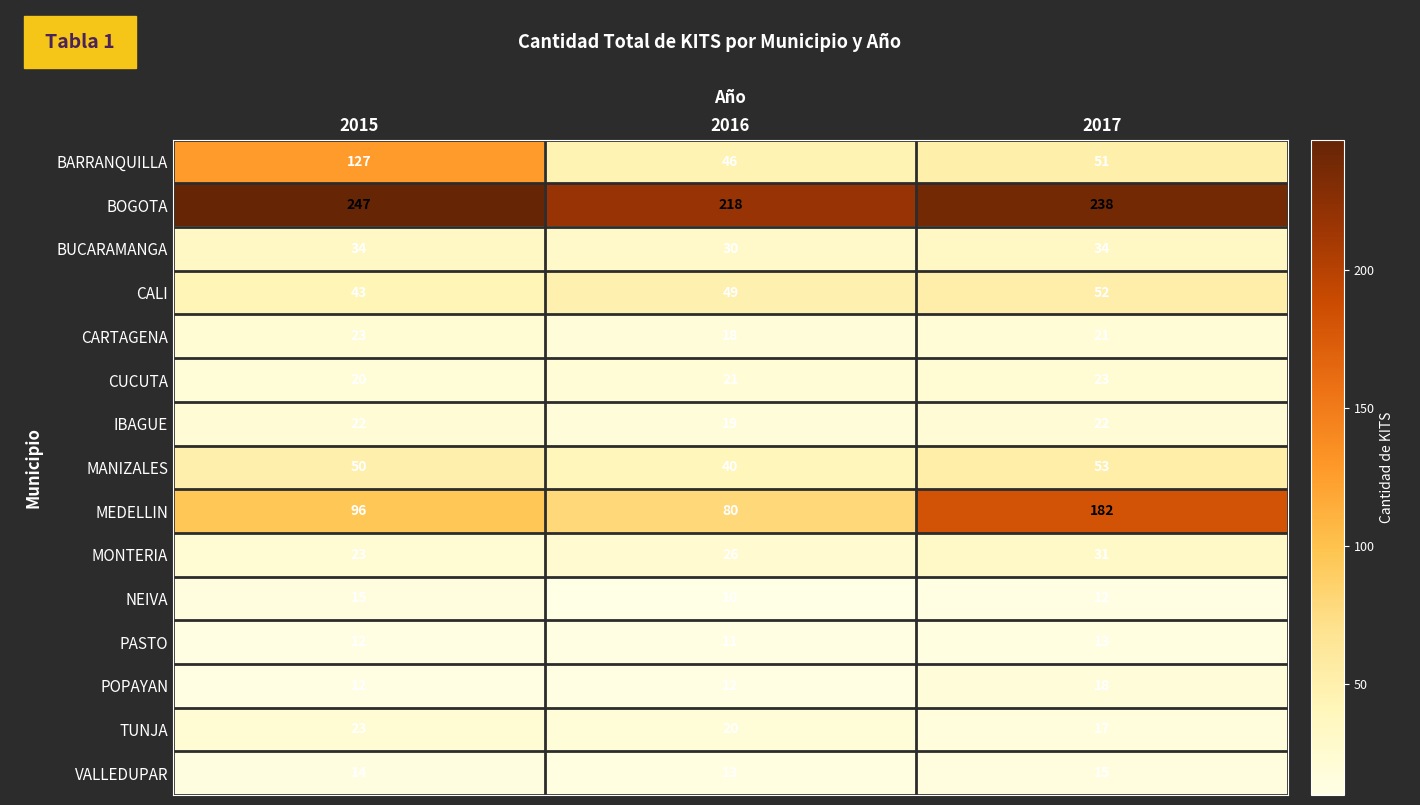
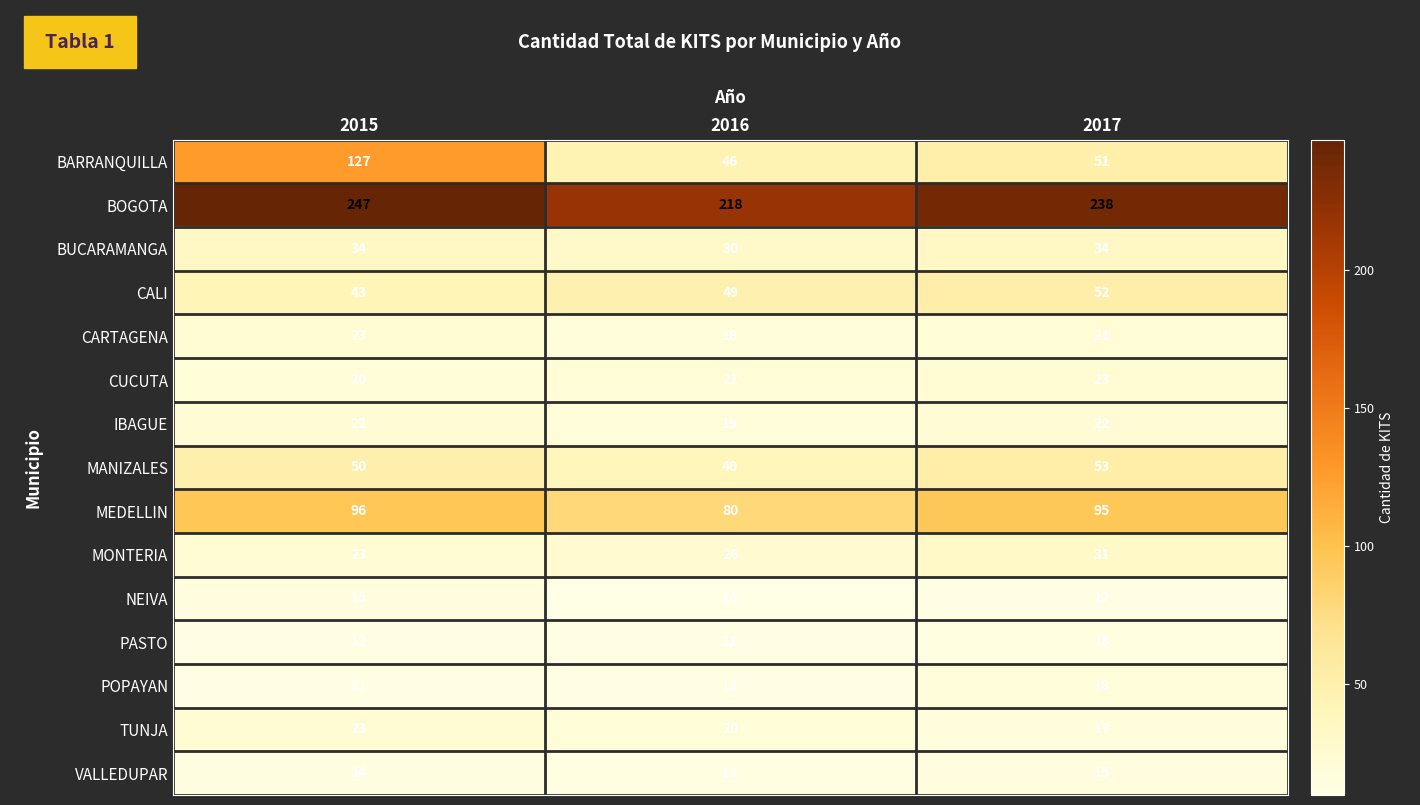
MEDELLIN, 2017: 182 -> 95
